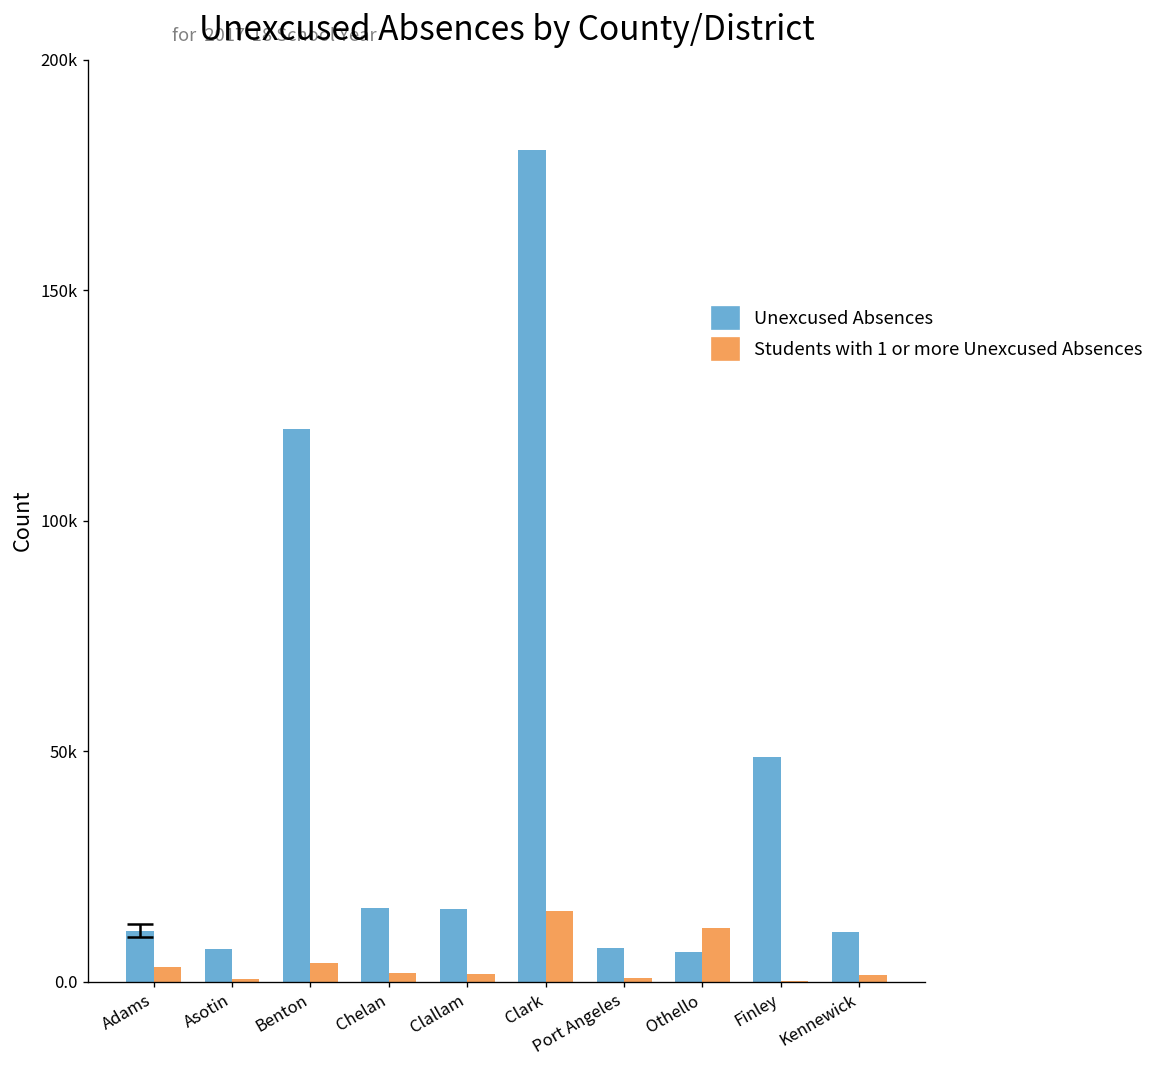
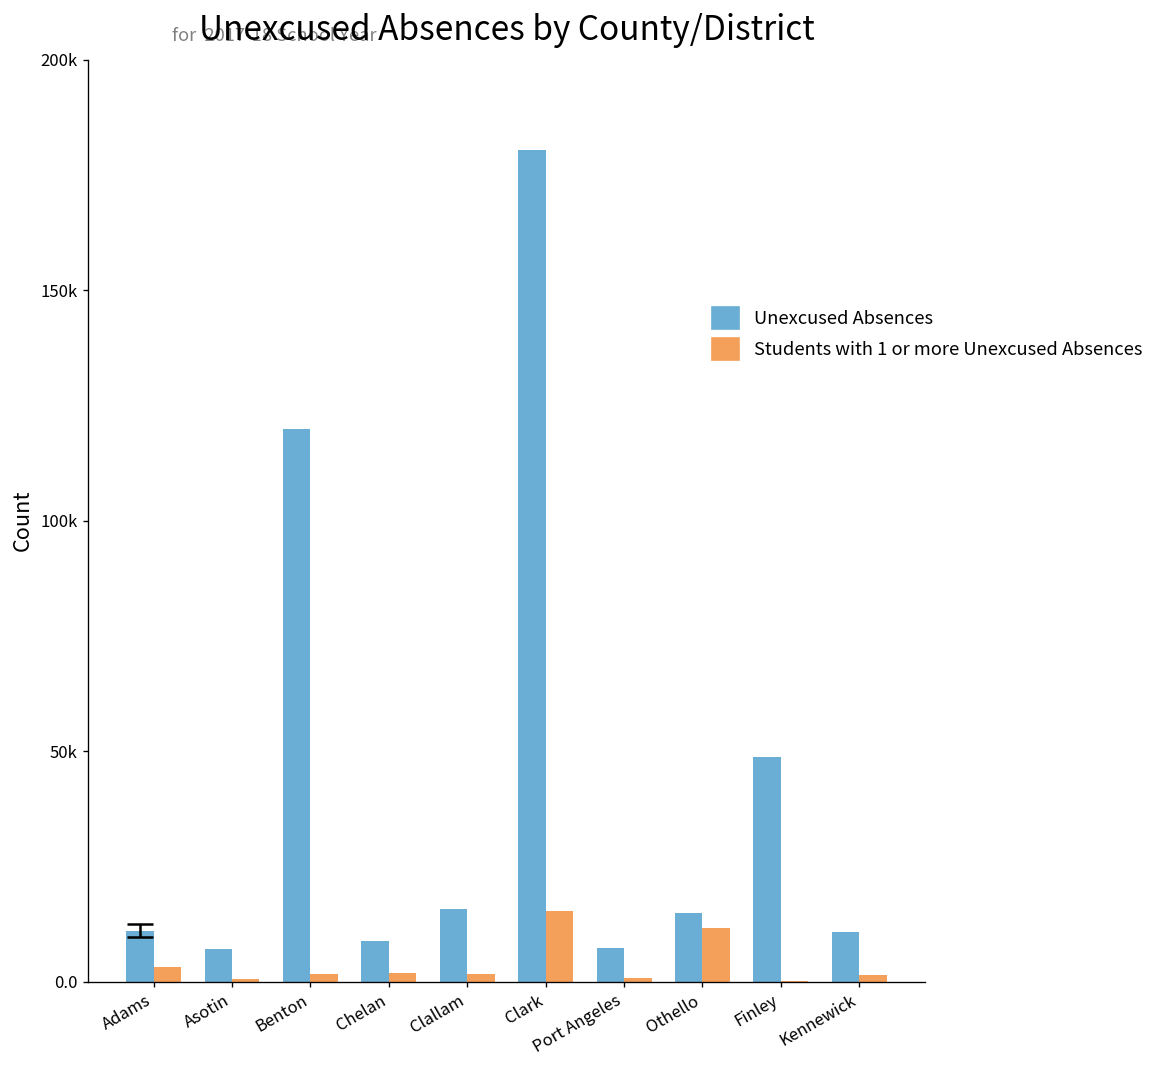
Students with 1 or more Unexcused Absences, Benton: 4000 -> 2000
Unexcused Absences, Chelan: 16000 -> 9000
Unexcused Absences, Othello: 6000 -> 15000
